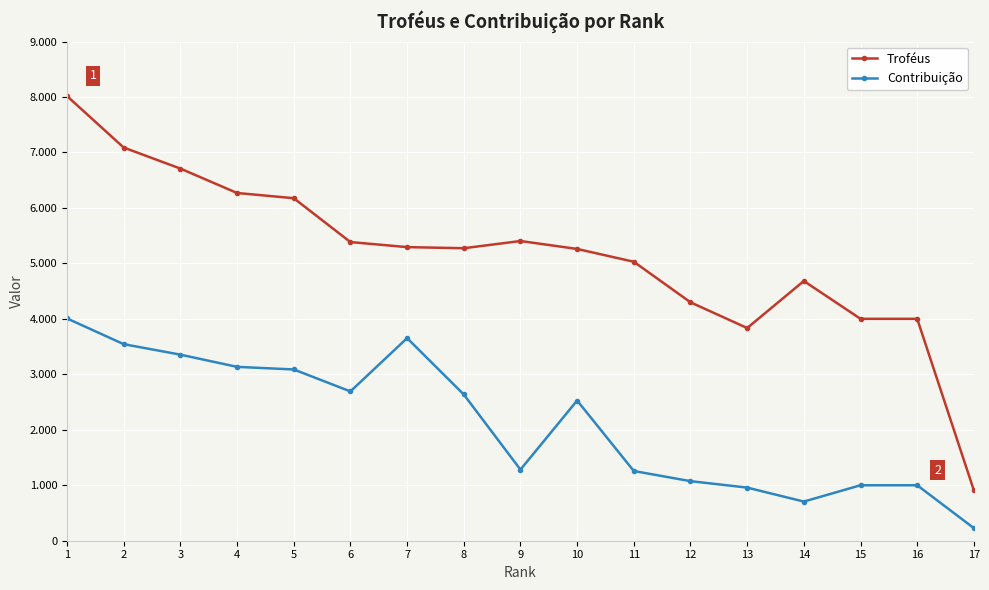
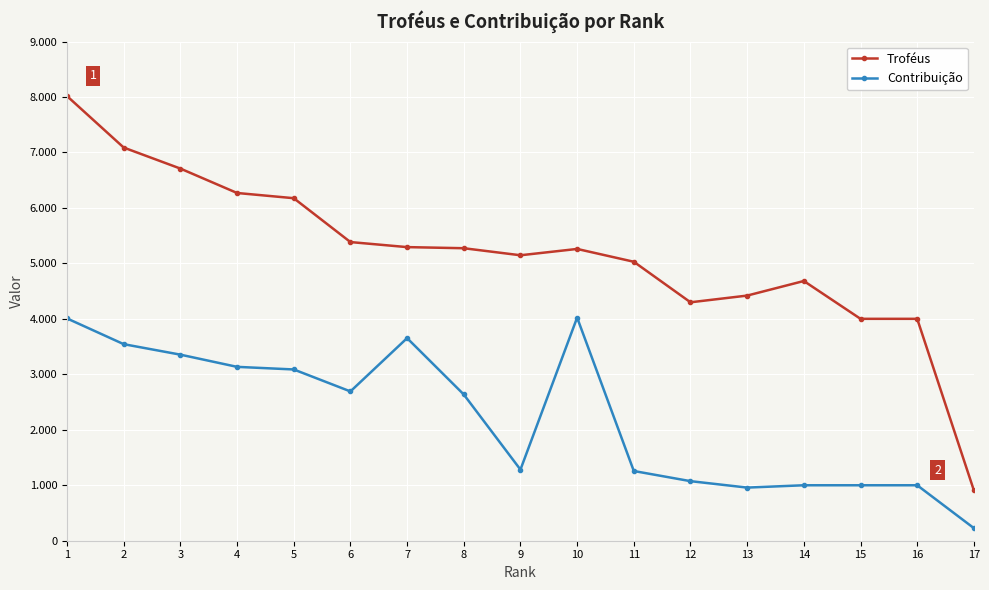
Troféus, 9: 5.4 -> 5.1
Contribuição, 10: 2.5 -> 4.0
Troféus, 13: 3.8 -> 4.4
Contribuição, 14: 0.7 -> 1.0
